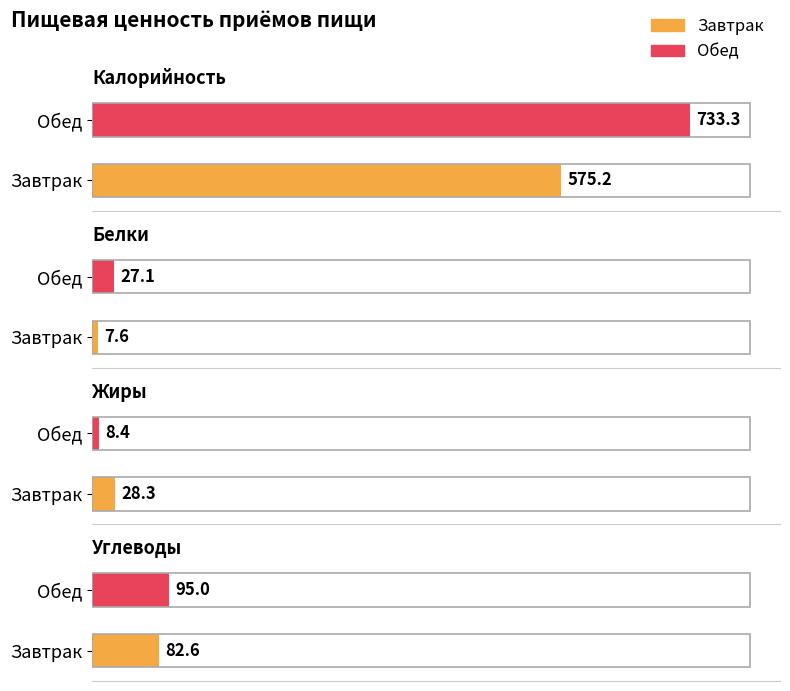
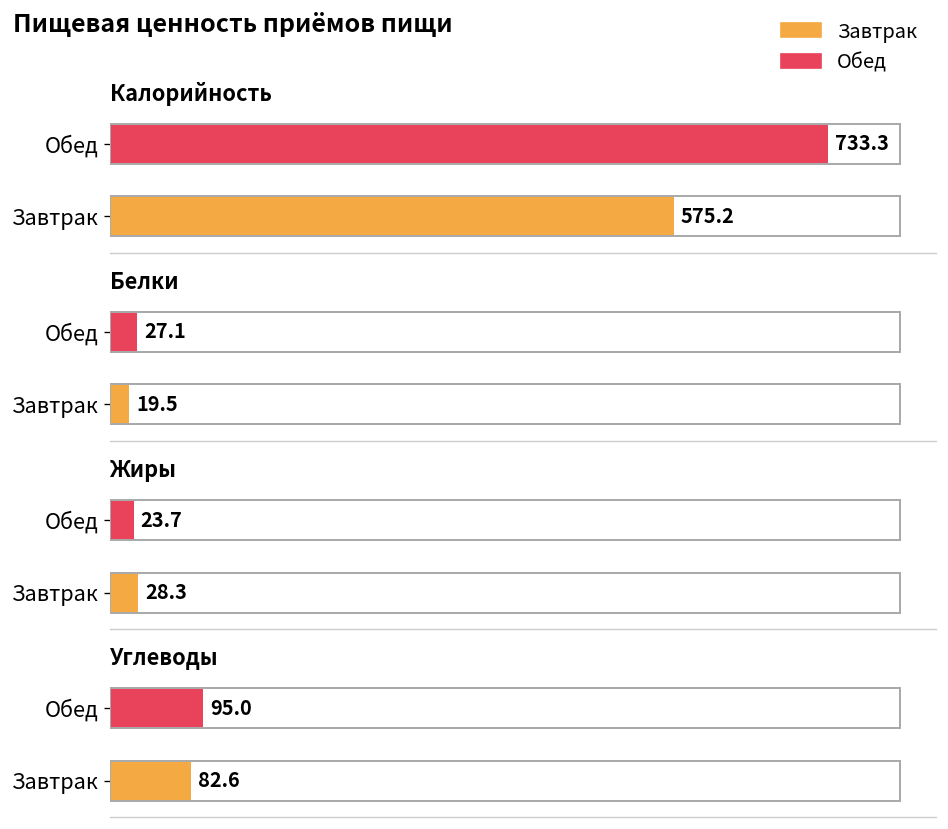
Белки, Завтрак: 7.6 -> 19.5
Жиры, Обед: 8.4 -> 23.7
